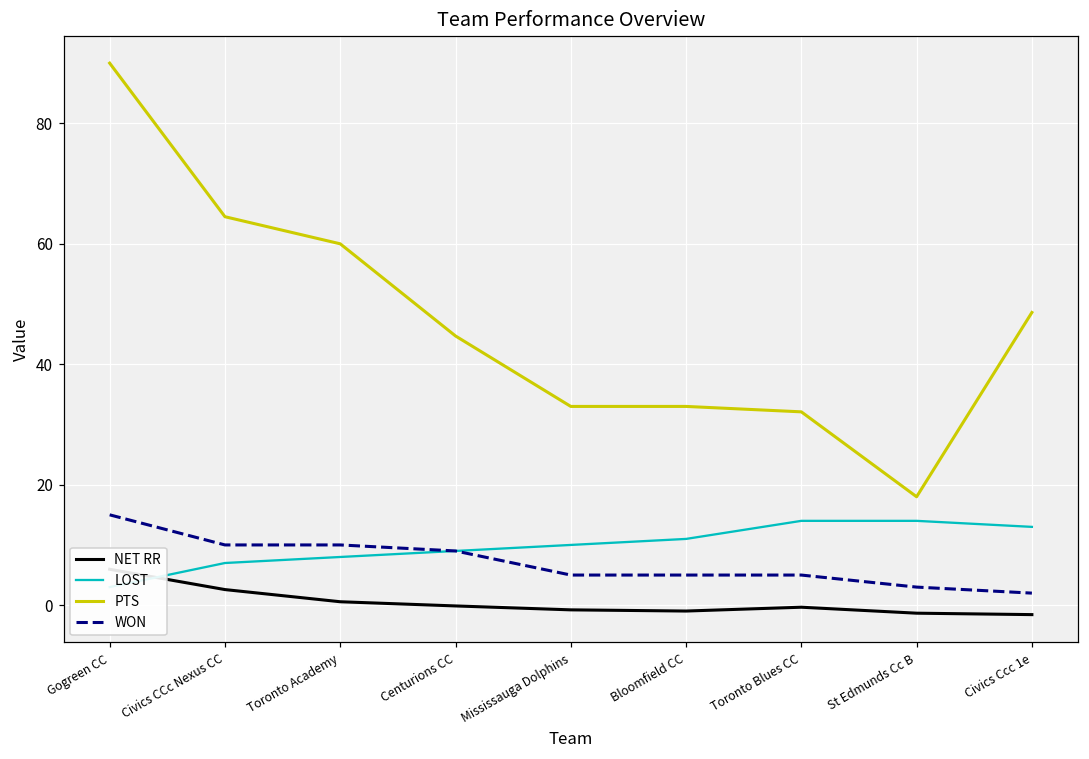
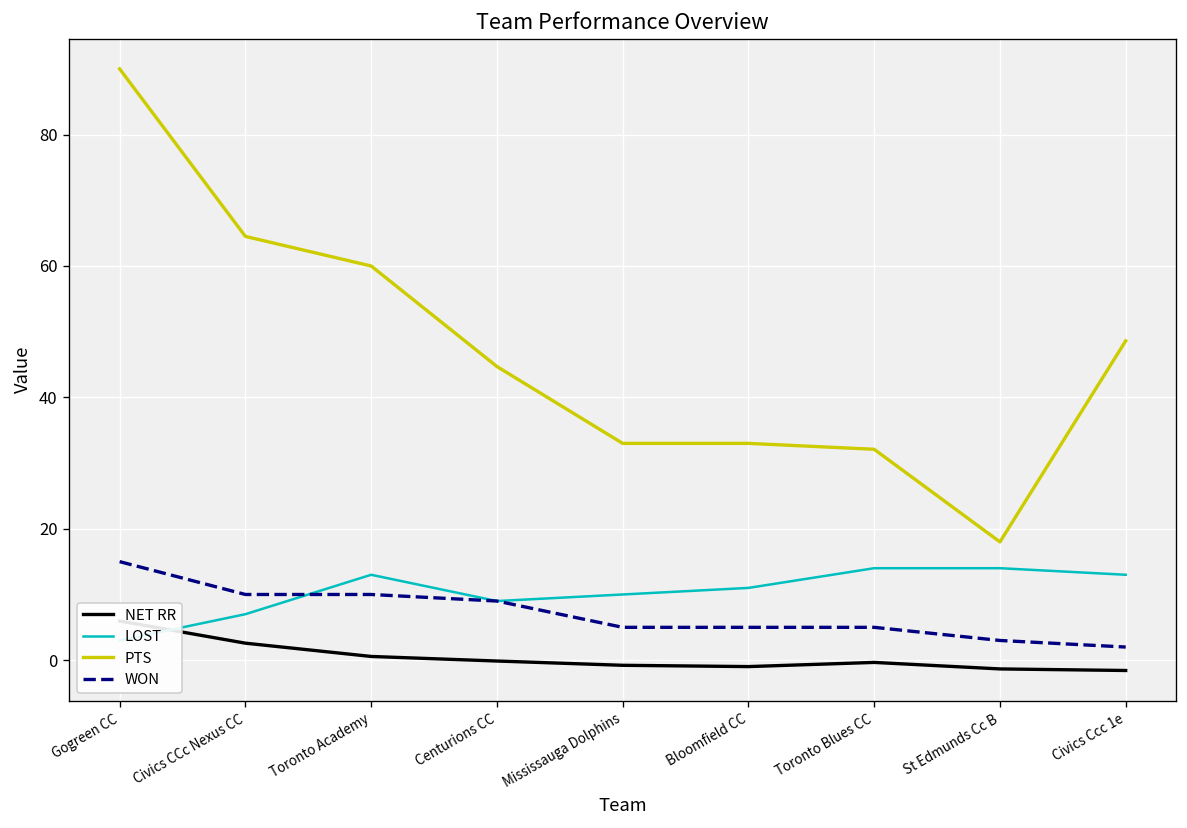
LOST, Toronto Academy: 8 -> 13
